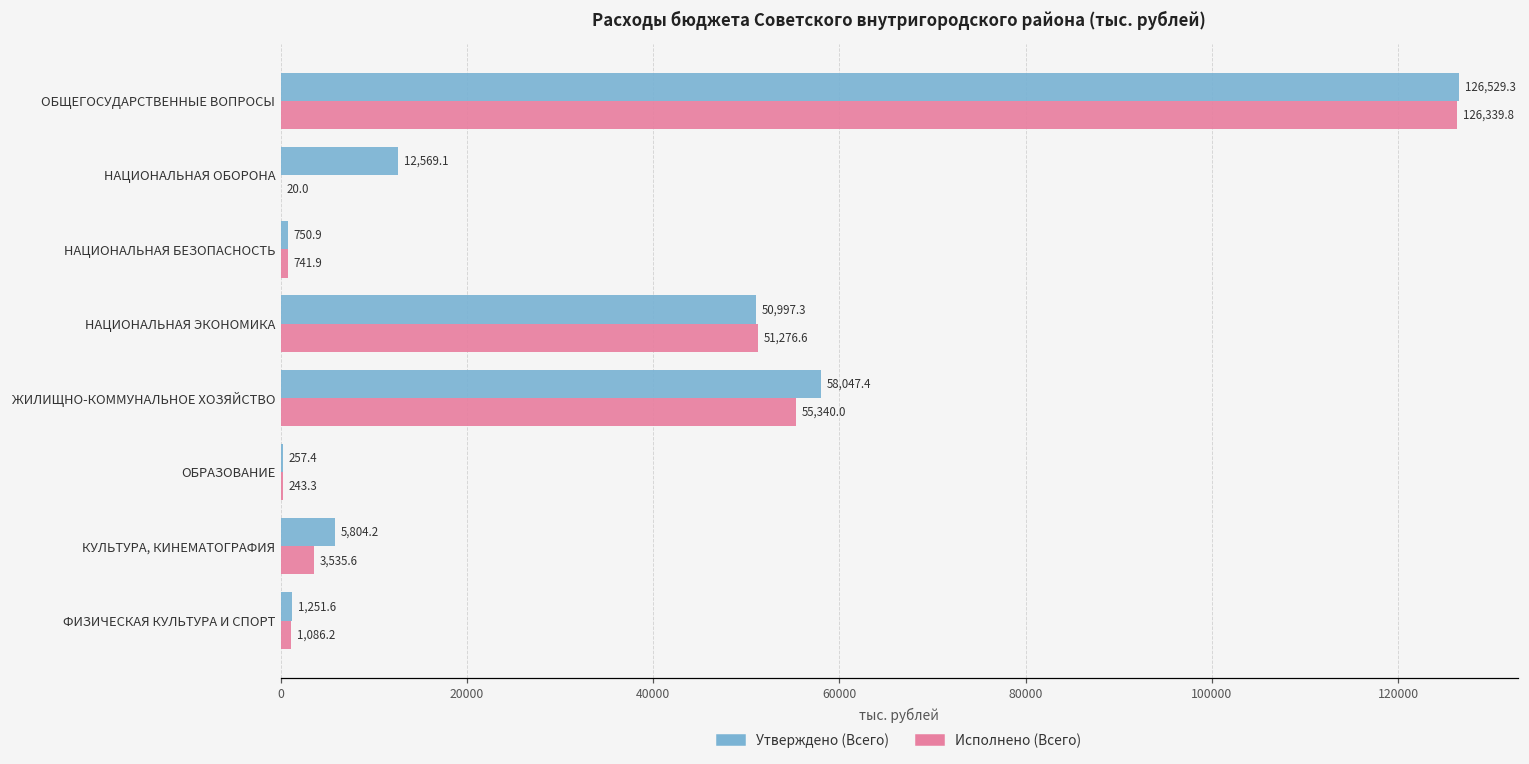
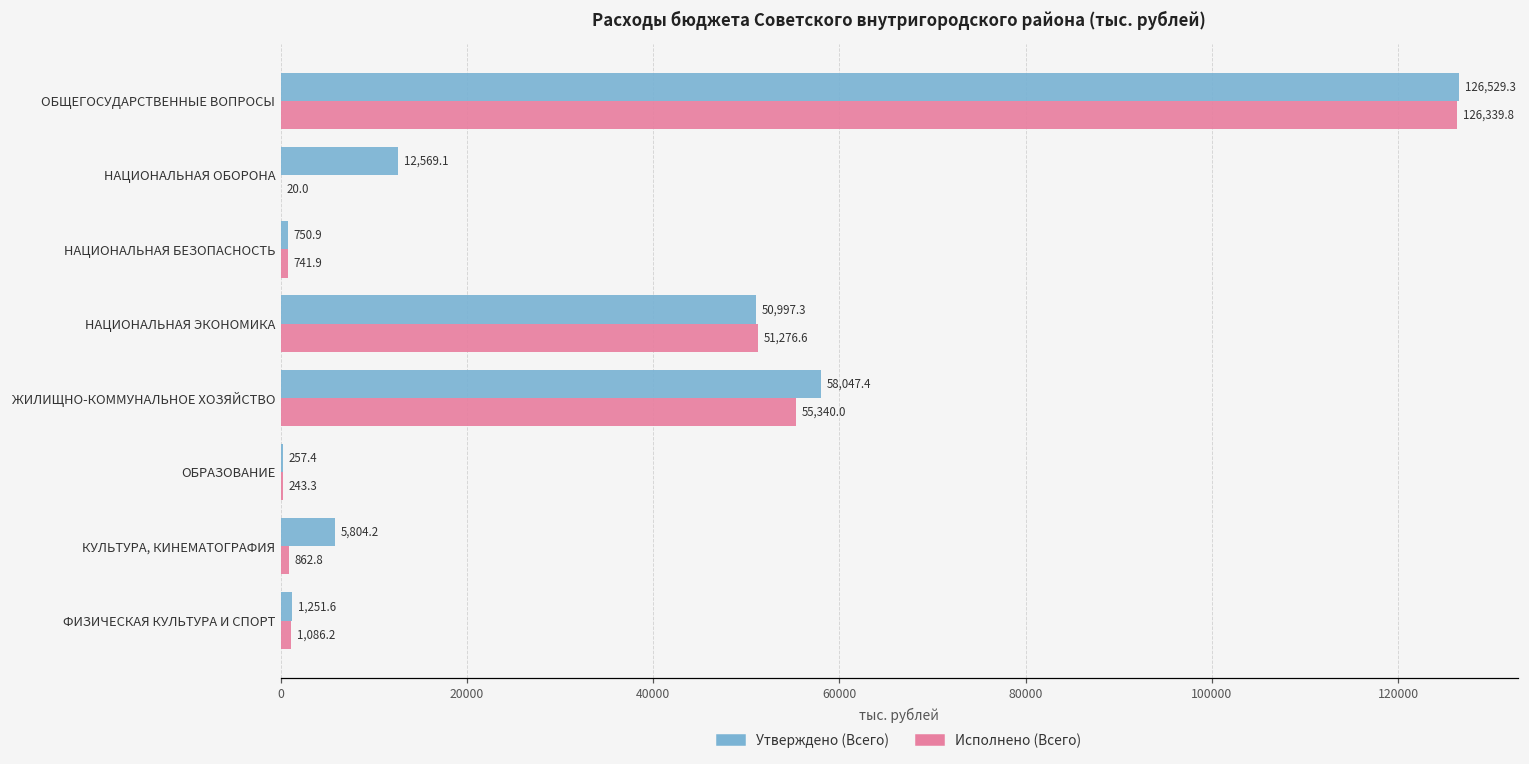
Исполнено (Всего), КУЛЬТУРА, КИНЕМАТОГРАФИЯ: 3,535.6 -> 862.8
